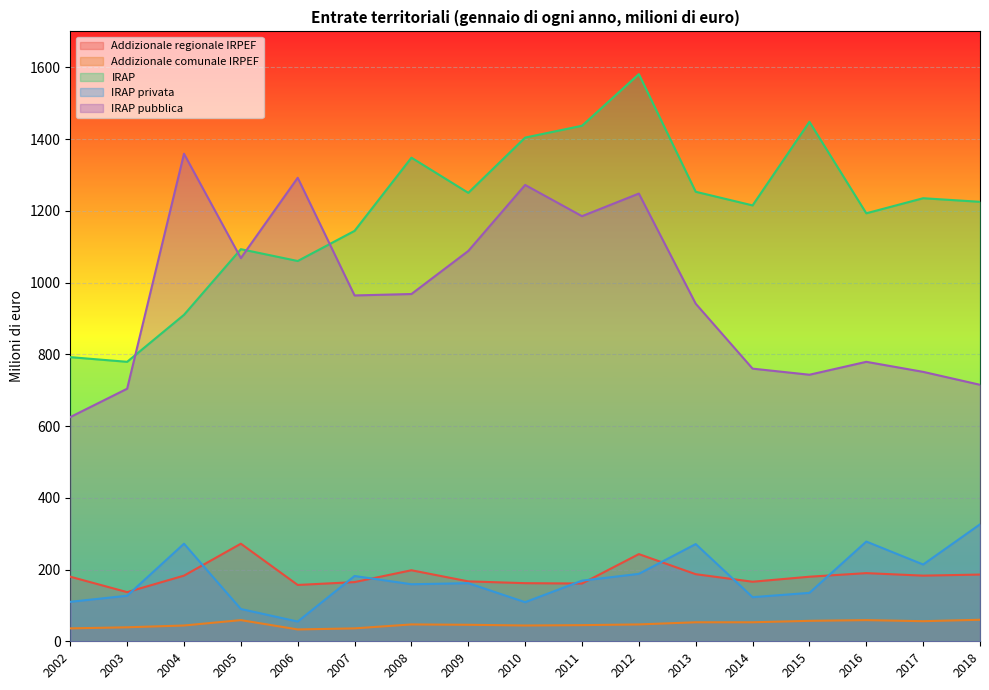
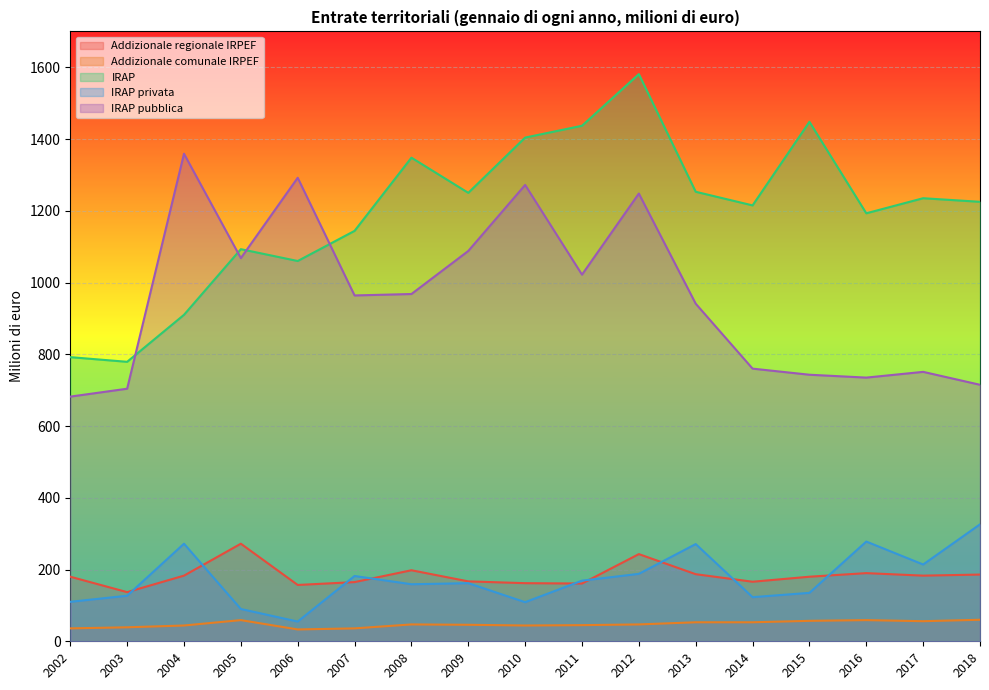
IRAP pubblica, 2002: 630 -> 680
IRAP pubblica, 2011: 1190 -> 1020
IRAP pubblica, 2016: 780 -> 740
